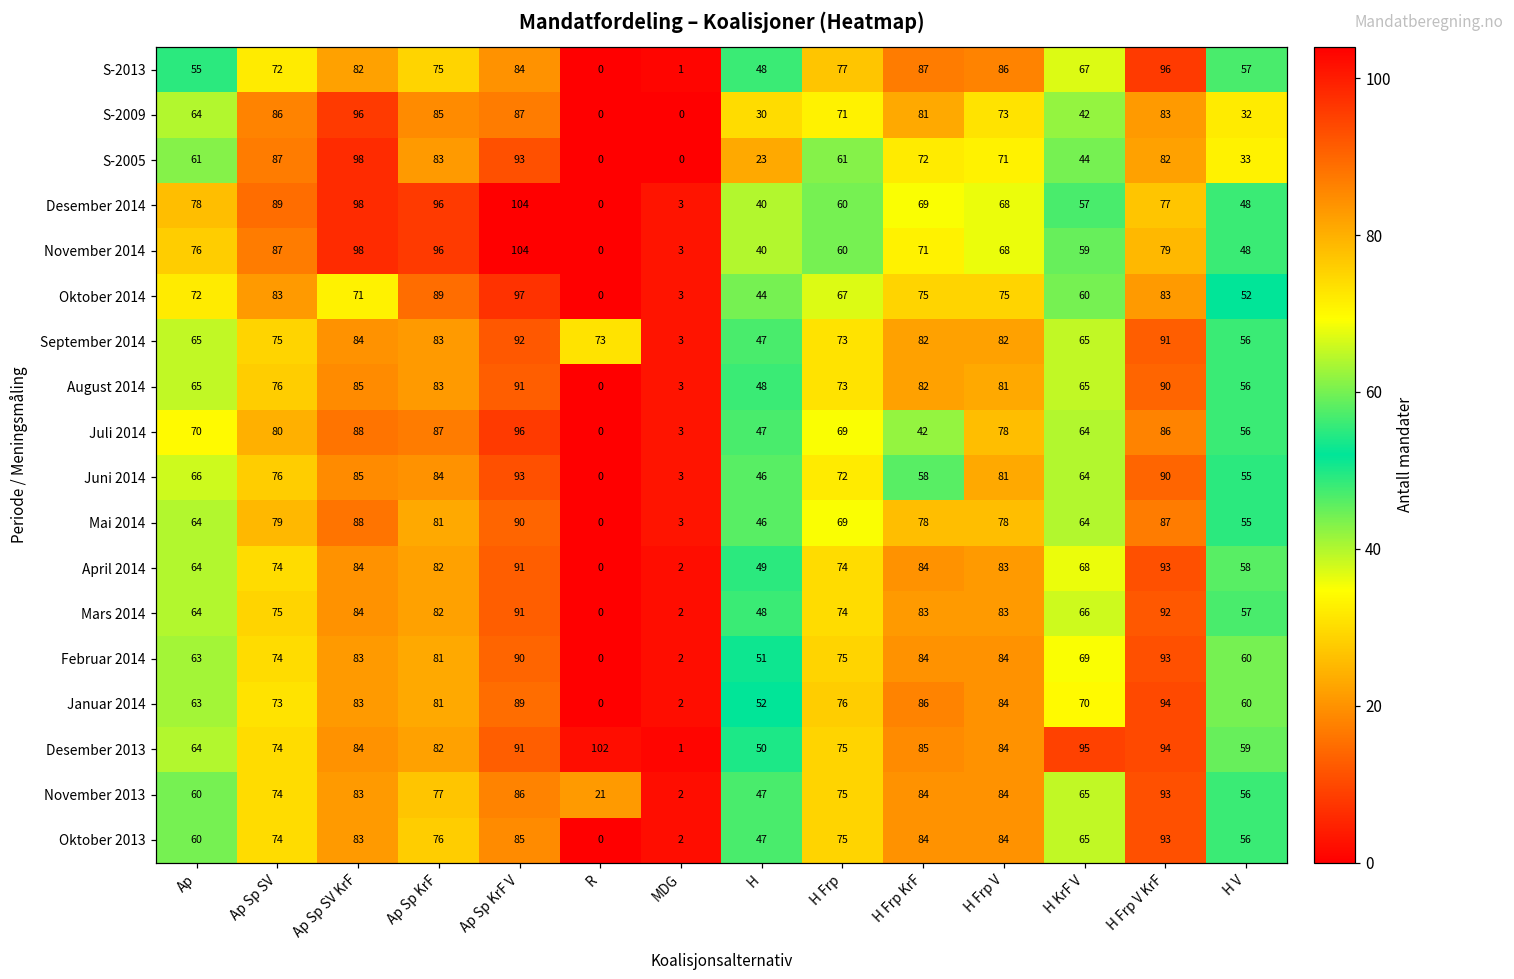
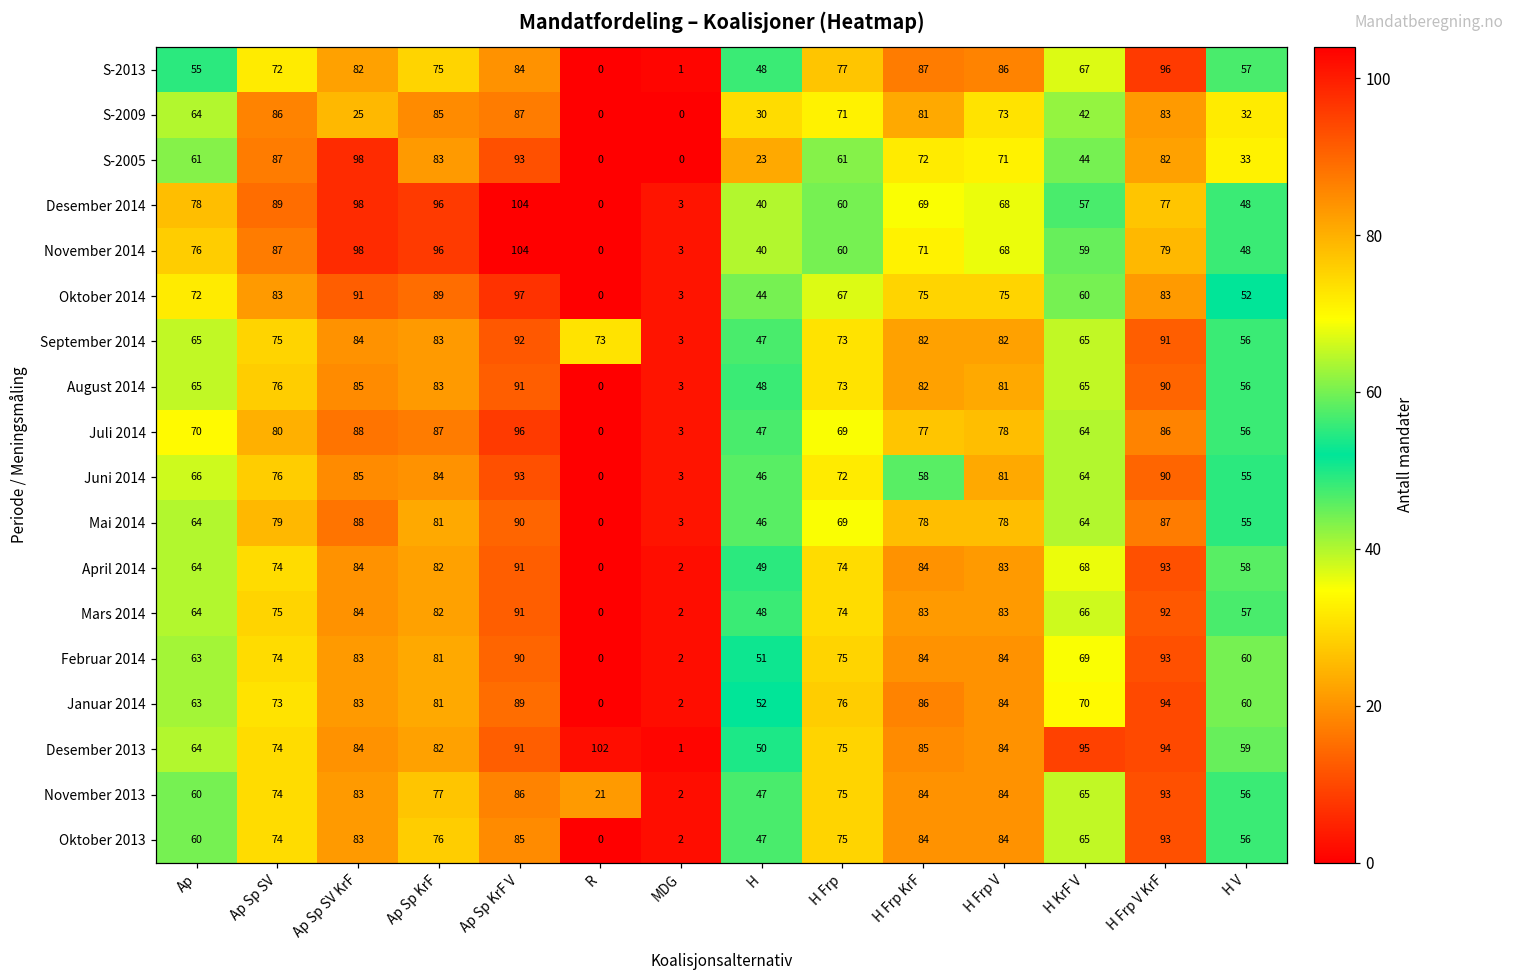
S-2009, Ap Sp SV KrF: 96 -> 25
Oktober 2014, Ap Sp SV KrF: 71 -> 91
Juli 2014, H Frp KrF: 42 -> 77
